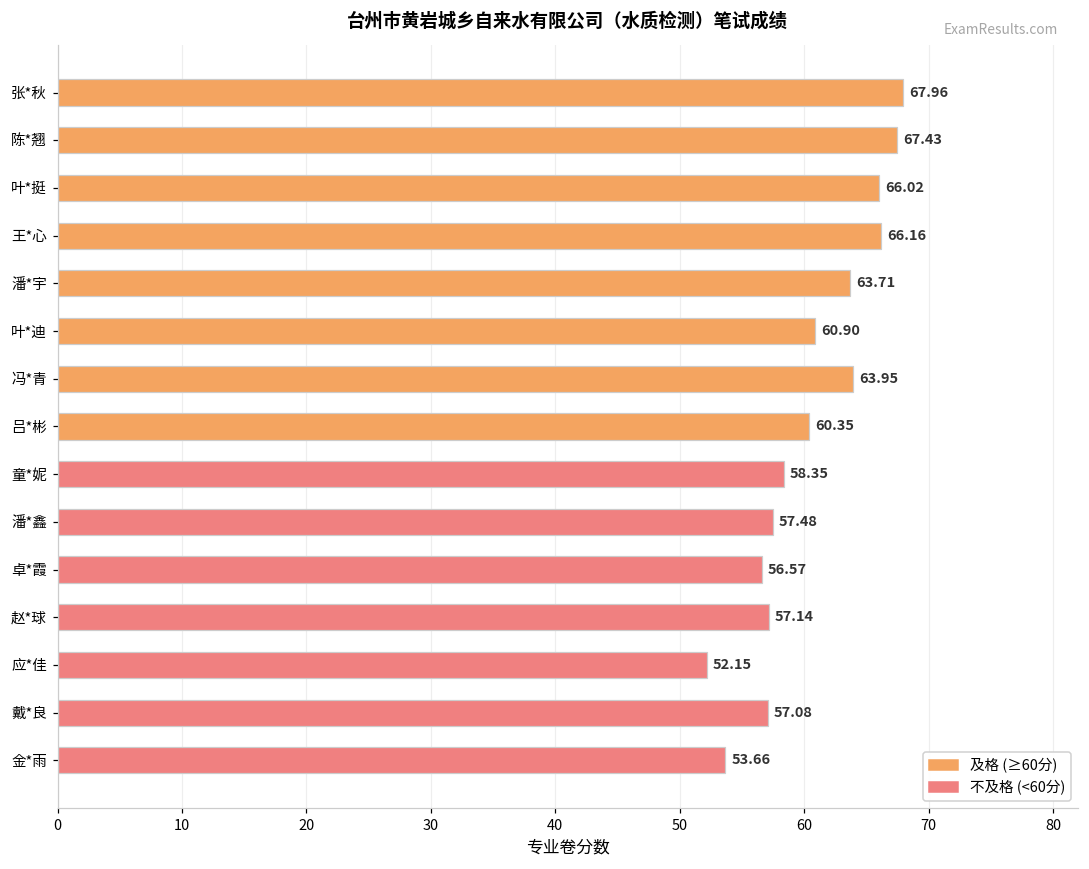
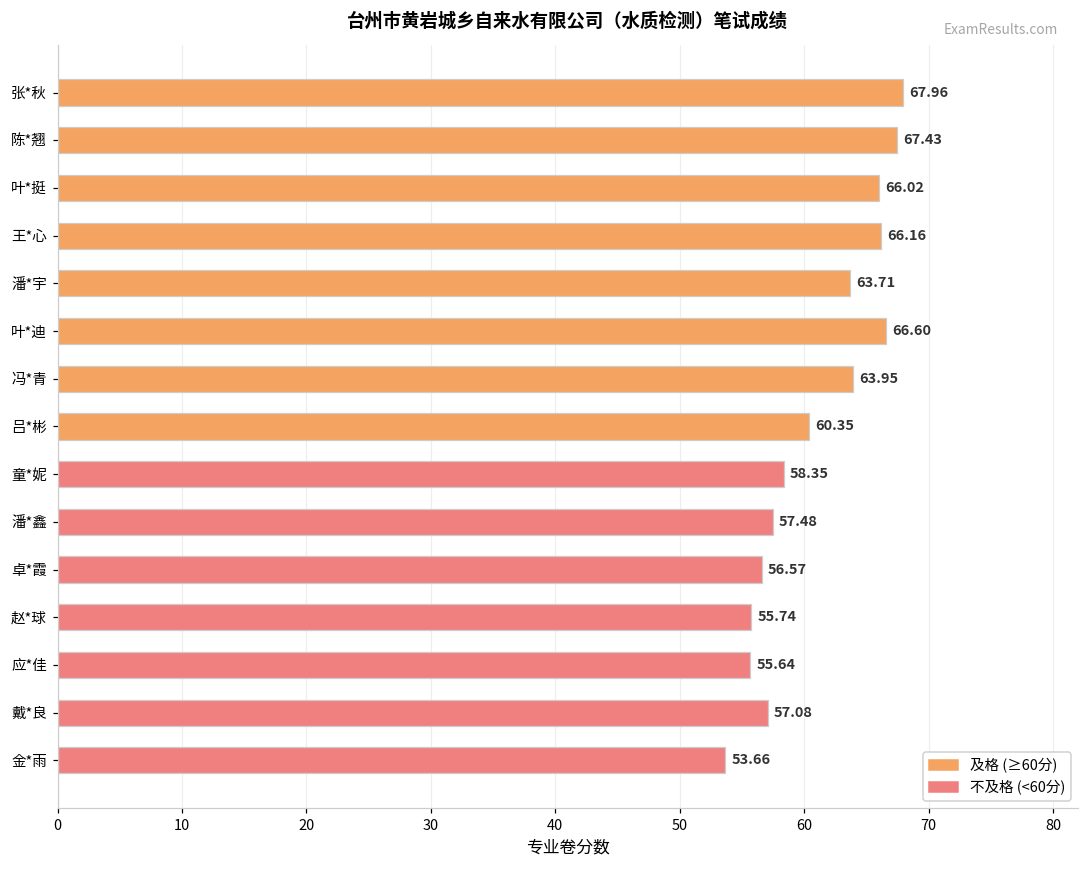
叶*迪: 60.90 -> 66.60
赵*球: 57.14 -> 55.74
应*佳: 52.15 -> 55.64
